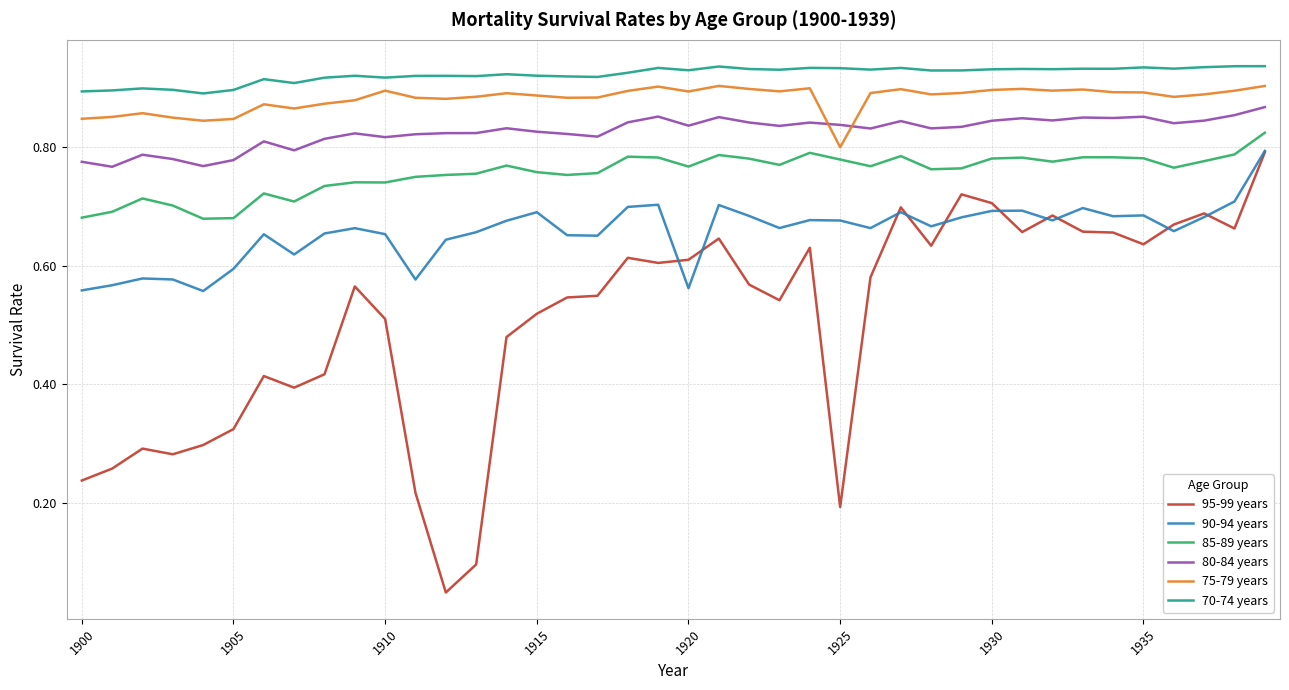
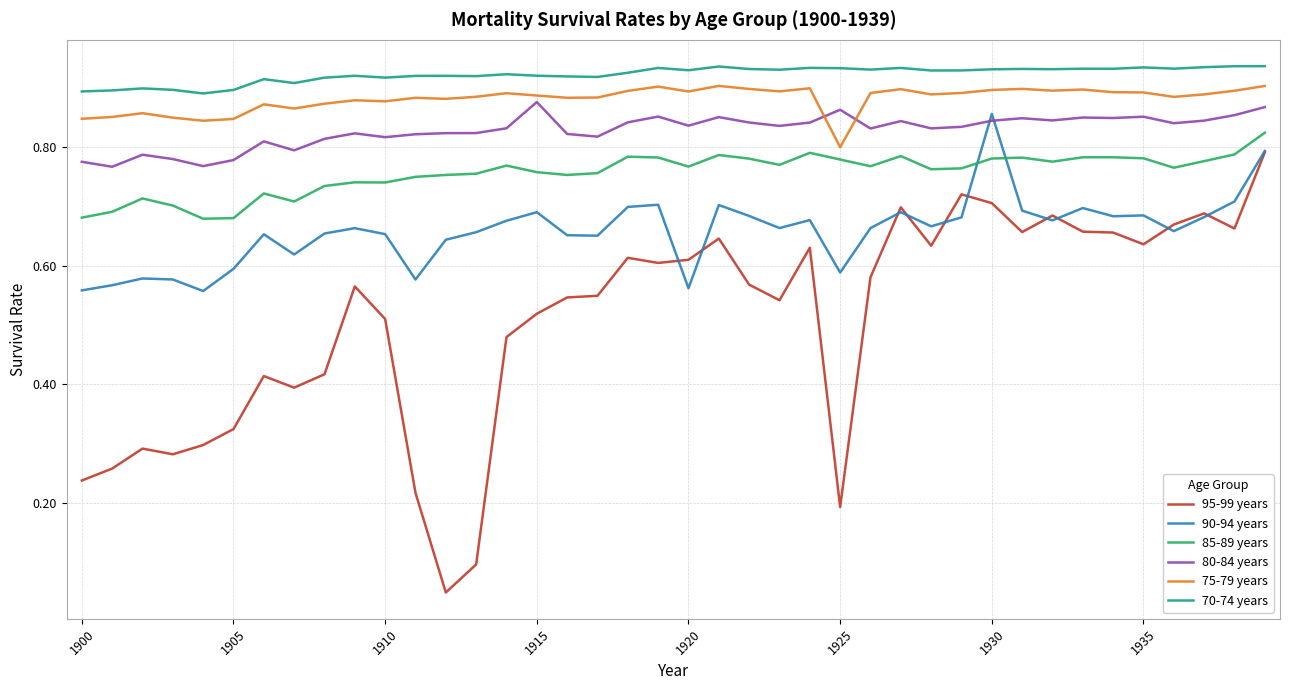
75-79 years, 1910: 0.90 -> 0.88
80-84 years, 1915: 0.83 -> 0.88
90-94 years, 1925: 0.68 -> 0.59
80-84 years, 1925: 0.84 -> 0.86
90-94 years, 1930: 0.69 -> 0.86
